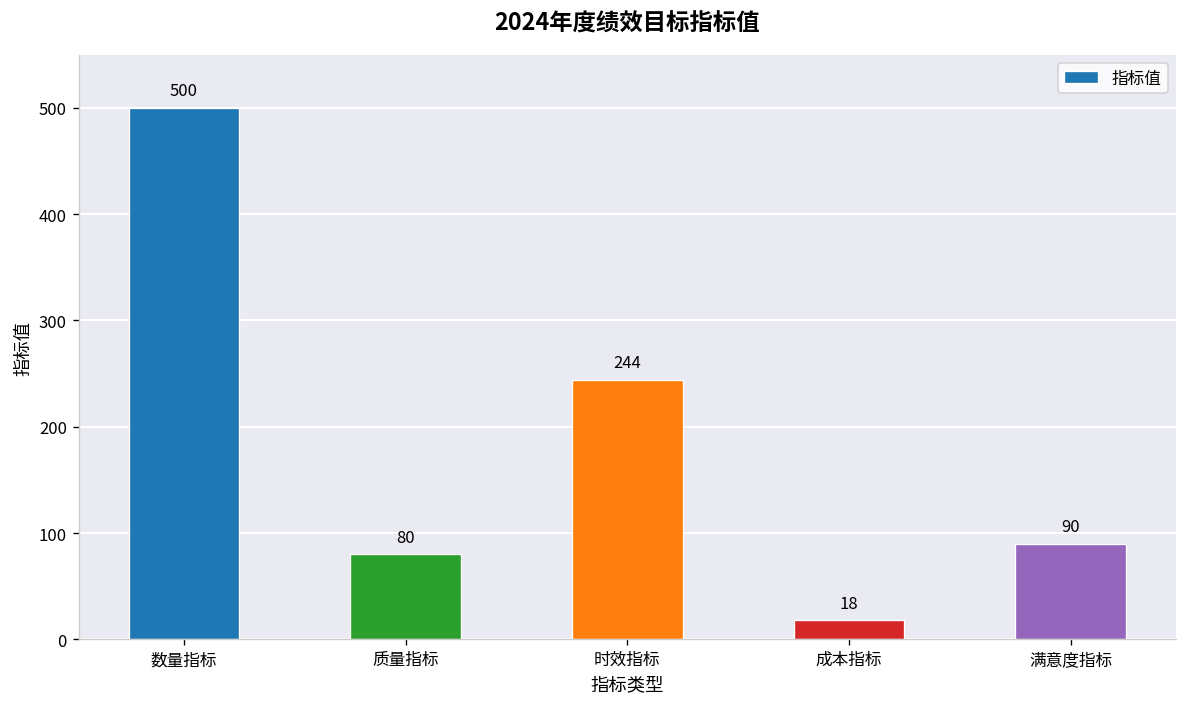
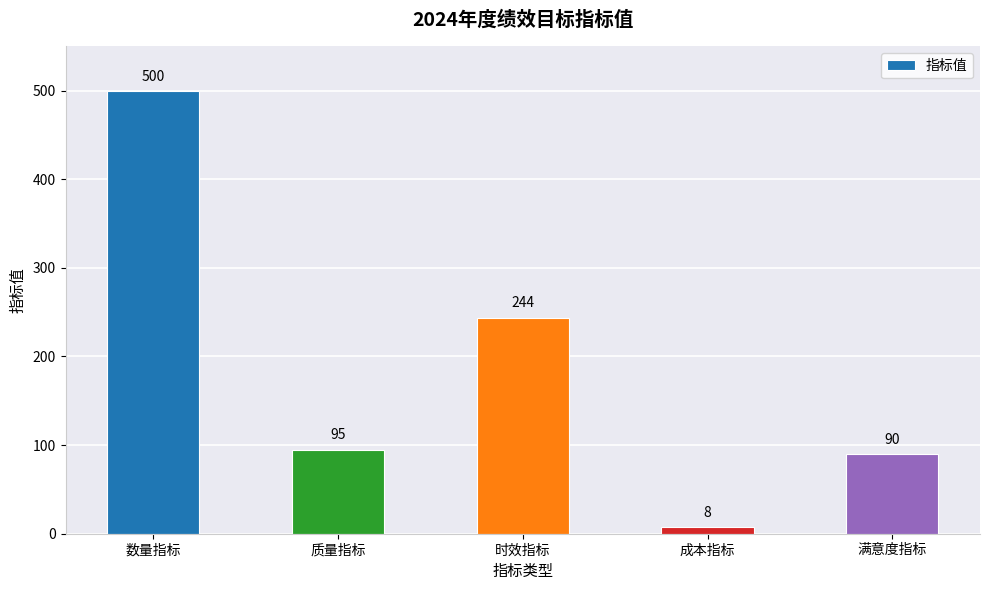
质量指标: 80 -> 95
成本指标: 18 -> 8
